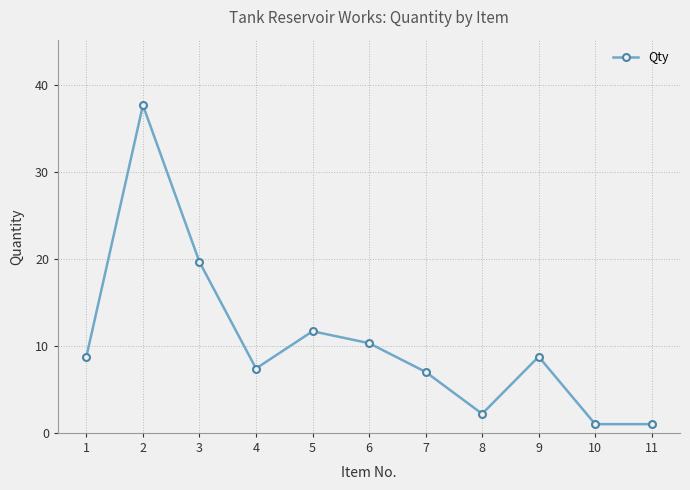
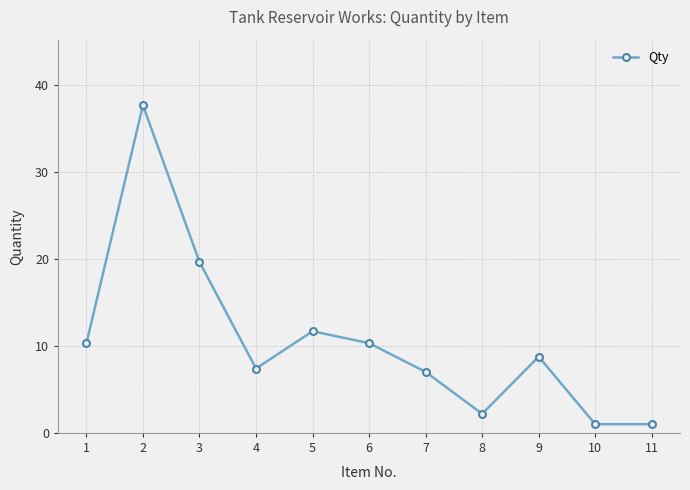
1: 9 -> 10
